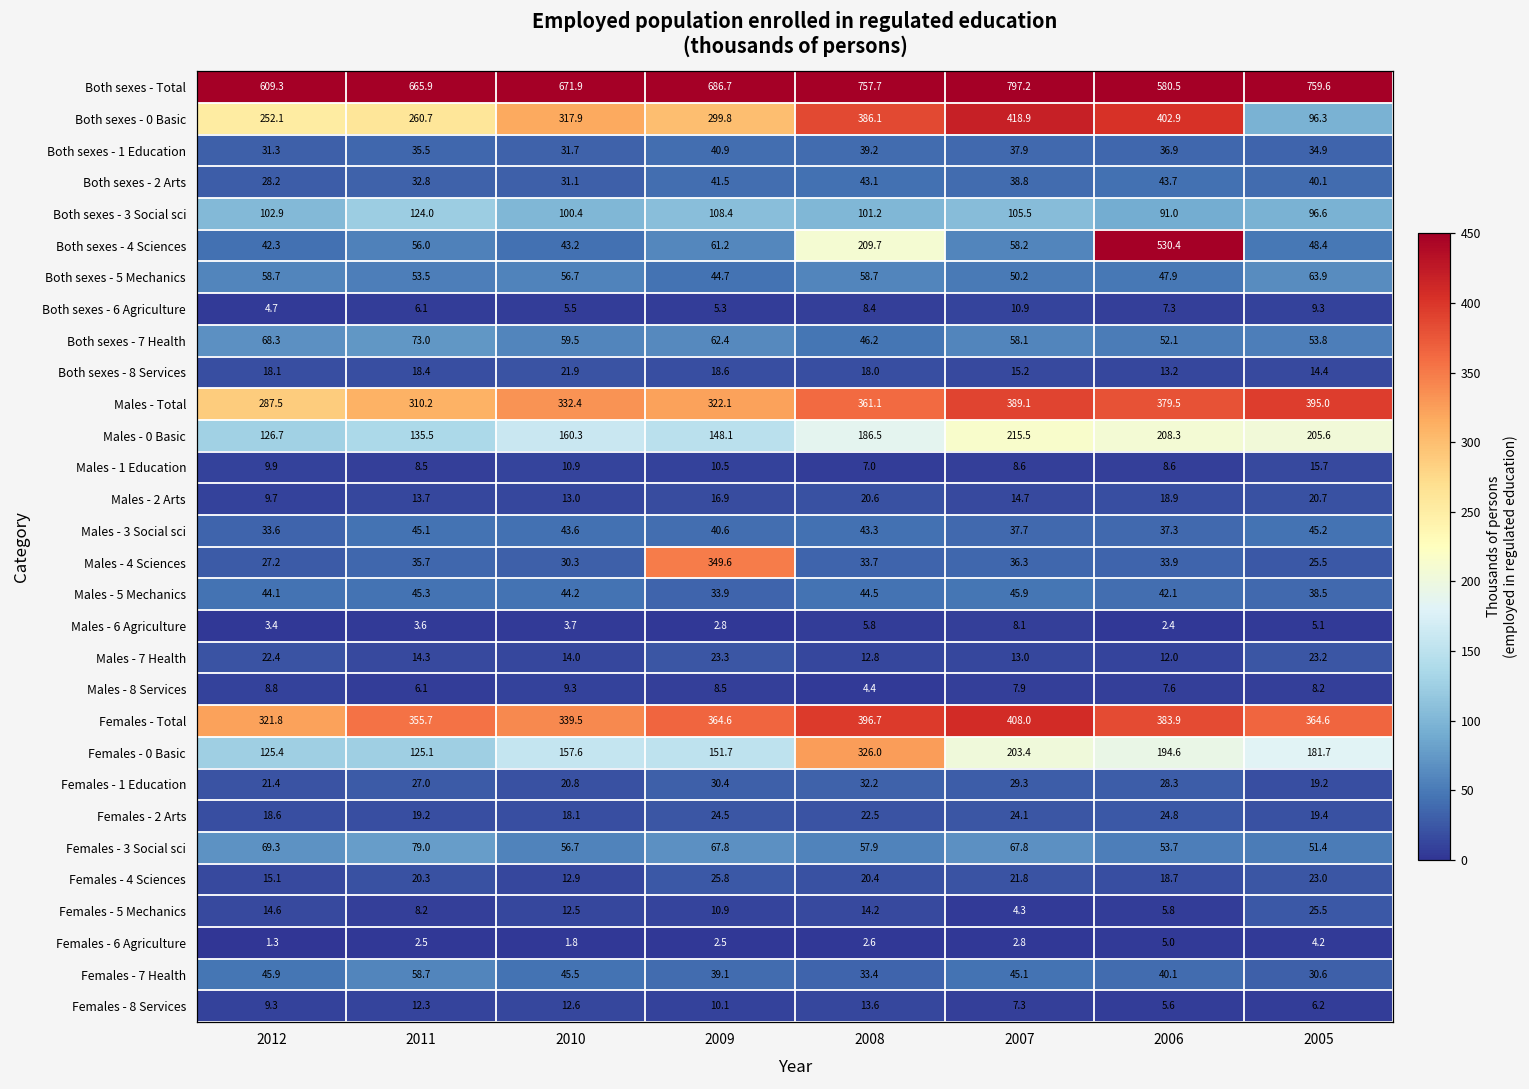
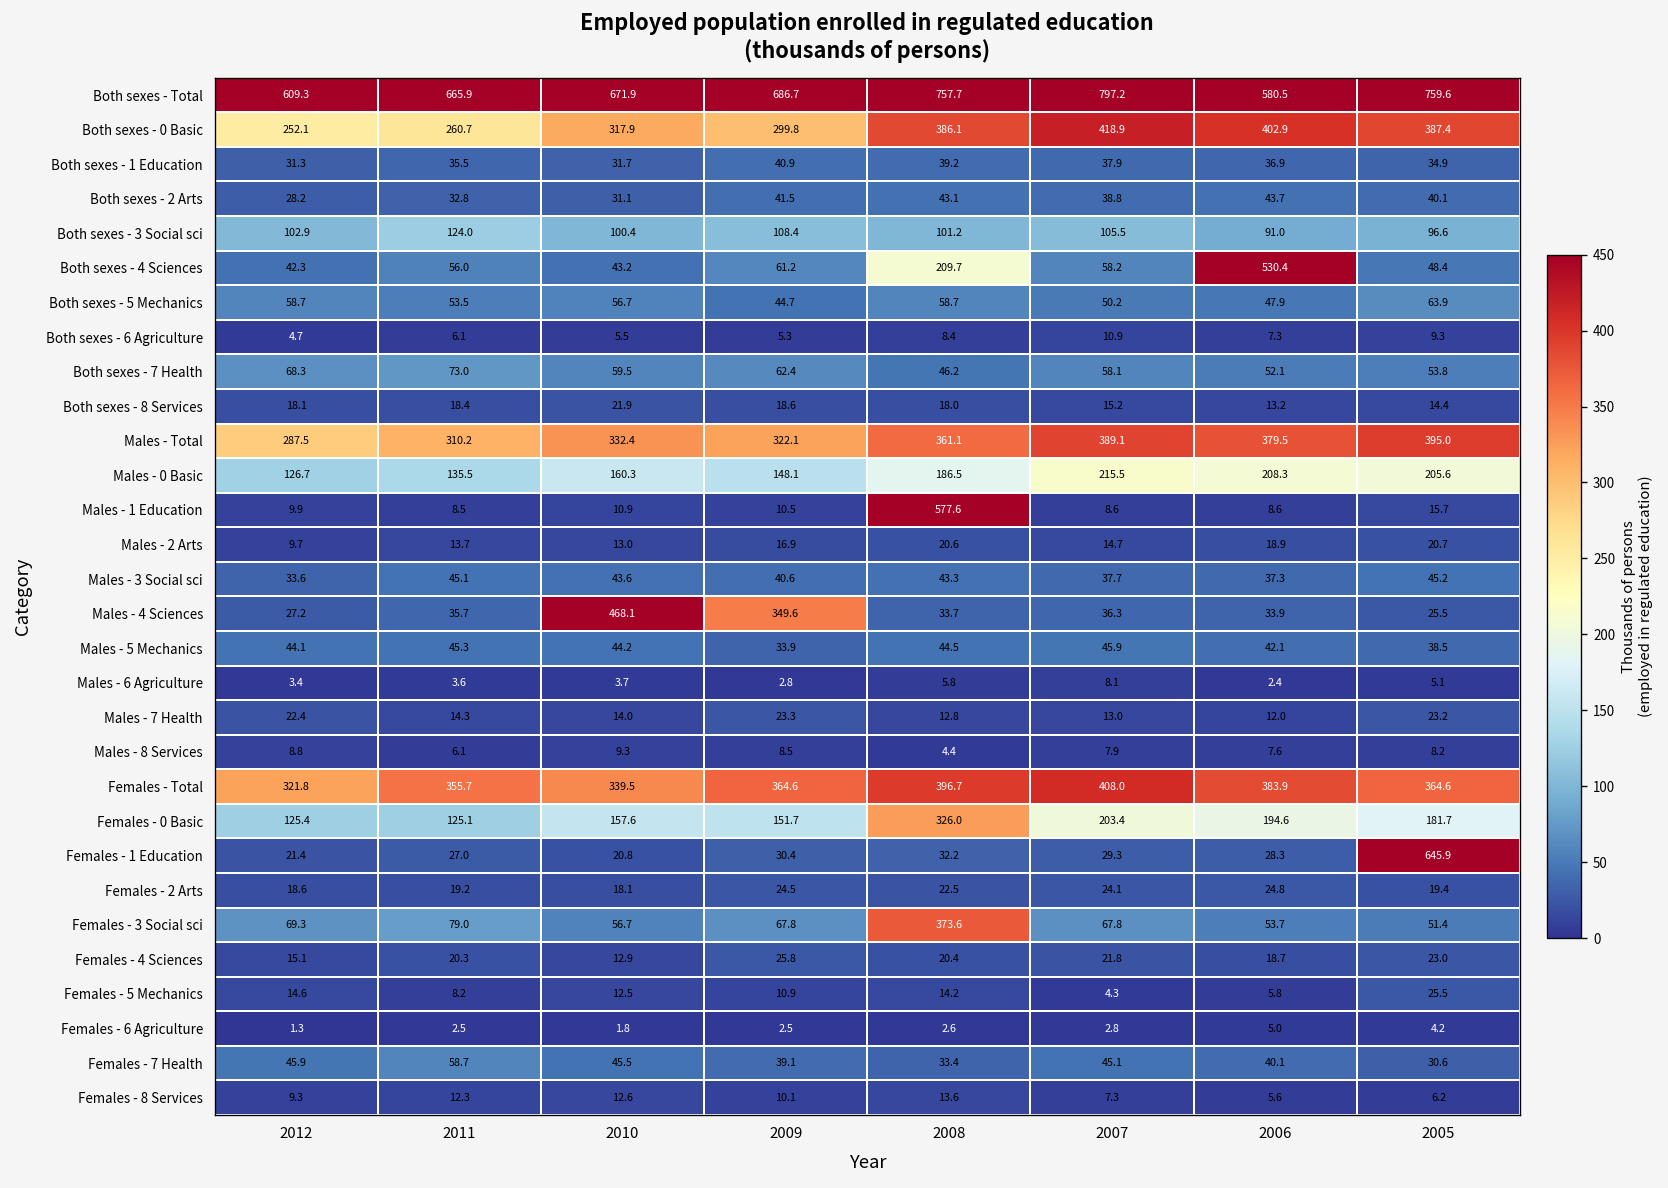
Both sexes - 0 Basic, 2005: 96.3 -> 387.4
Males - 1 Education, 2008: 7.0 -> 577.6
Males - 4 Sciences, 2010: 30.3 -> 468.1
Females - 1 Education, 2005: 19.2 -> 645.9
Females - 3 Social sci, 2008: 57.9 -> 373.6
